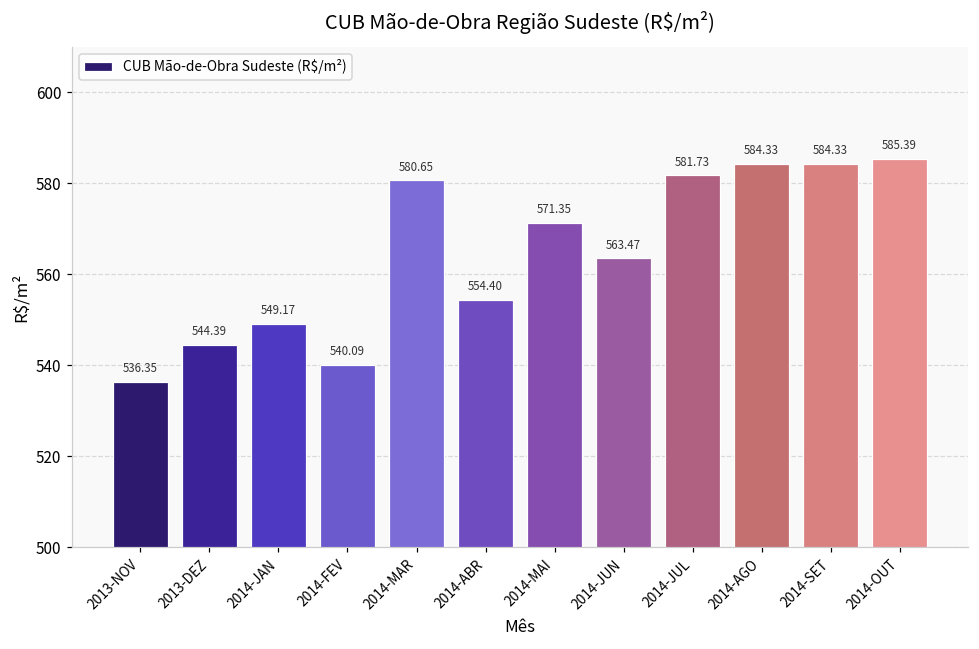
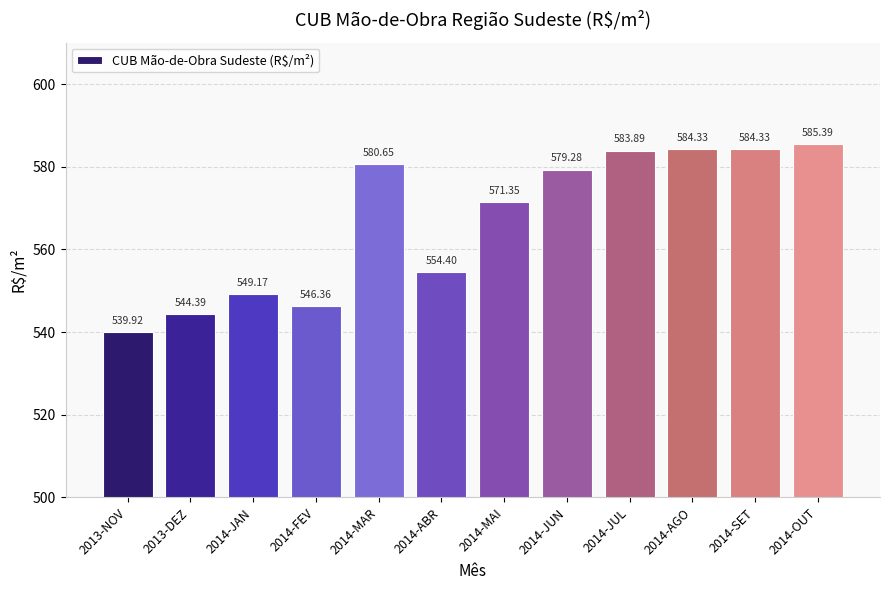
2013-NOV: 536.35 -> 539.92
2014-FEV: 540.09 -> 546.36
2014-JUN: 563.47 -> 579.28
2014-JUL: 581.73 -> 583.89
